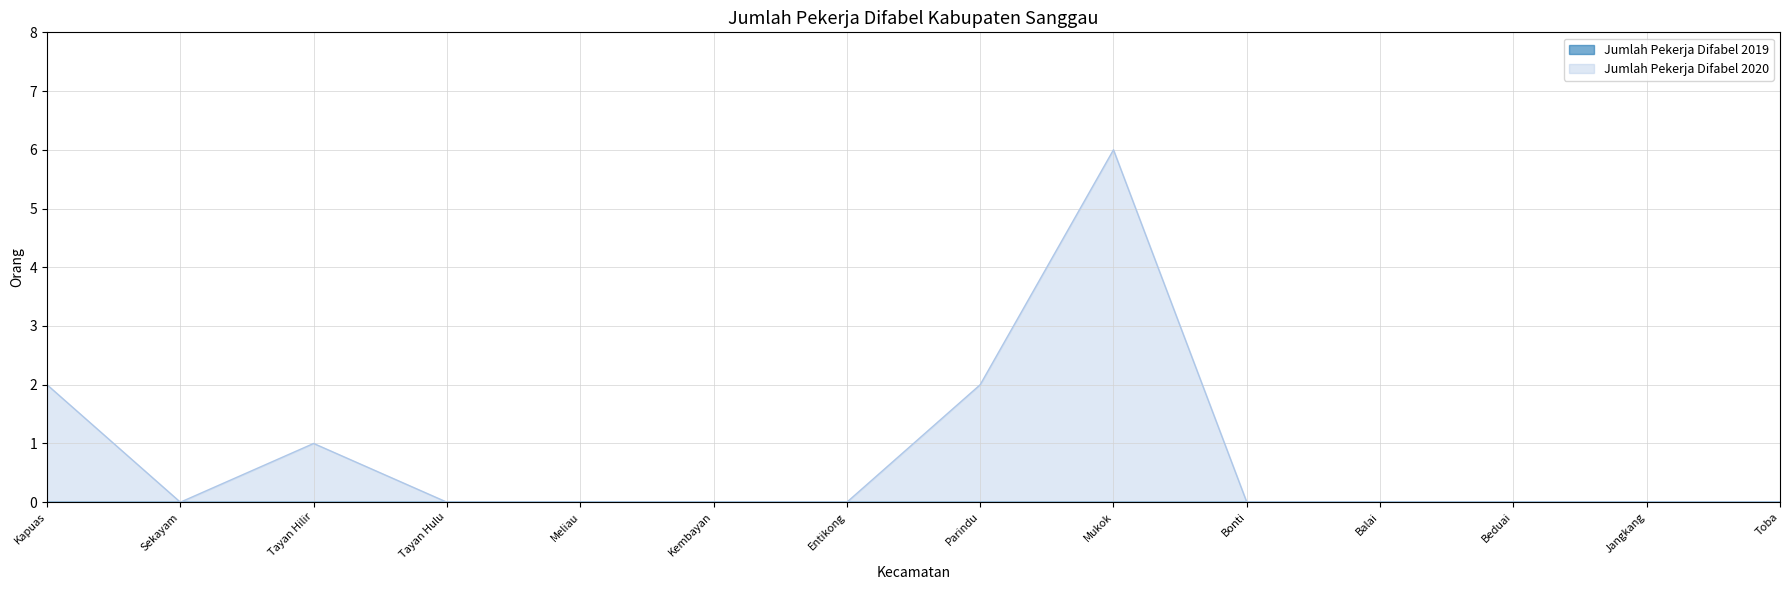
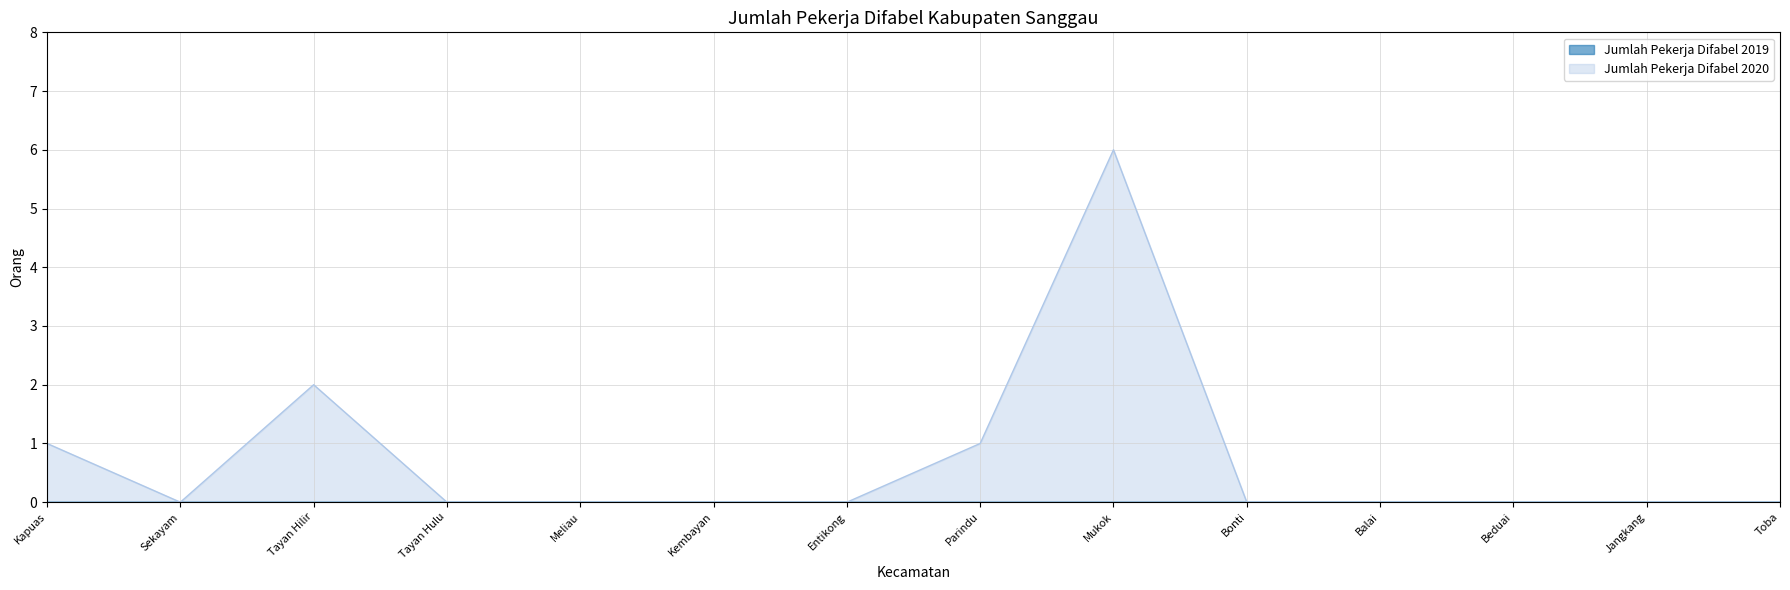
Jumlah Pekerja Difabel 2020, Kapuas: 2 -> 1
Jumlah Pekerja Difabel 2020, Tayan Hilir: 1 -> 2
Jumlah Pekerja Difabel 2020, Parindu: 2 -> 1
